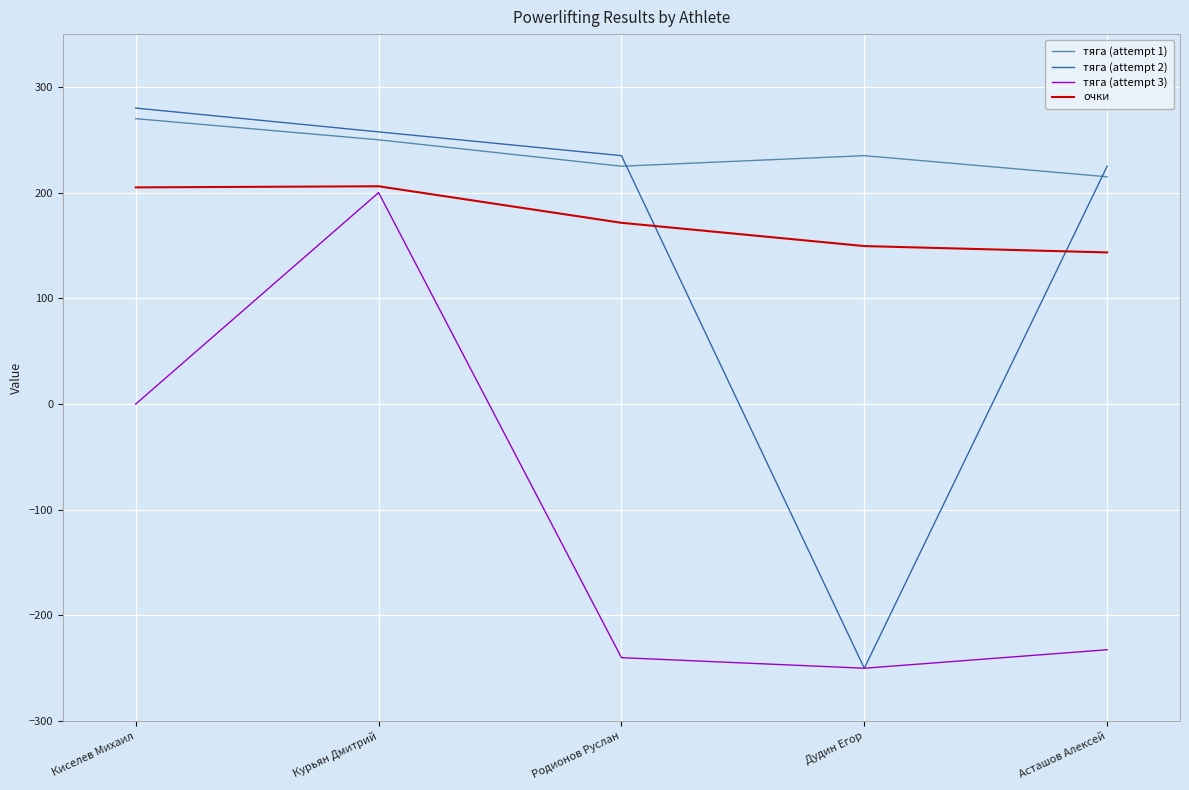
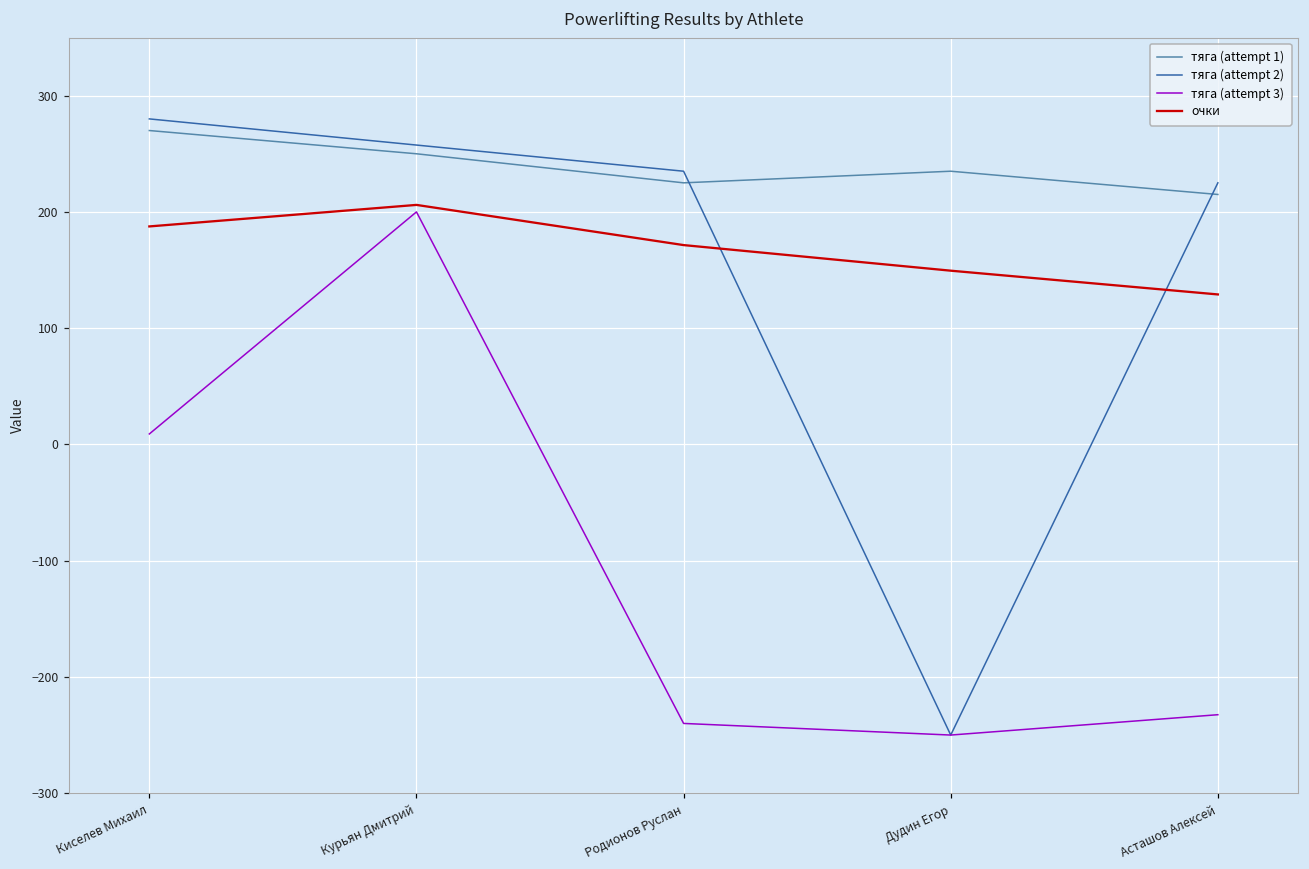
тяга (attempt 3), Киселев Михаил: 0 -> 9
очки, Киселев Михаил: 205 -> 188
очки, Асташов Алексей: 143 -> 129
